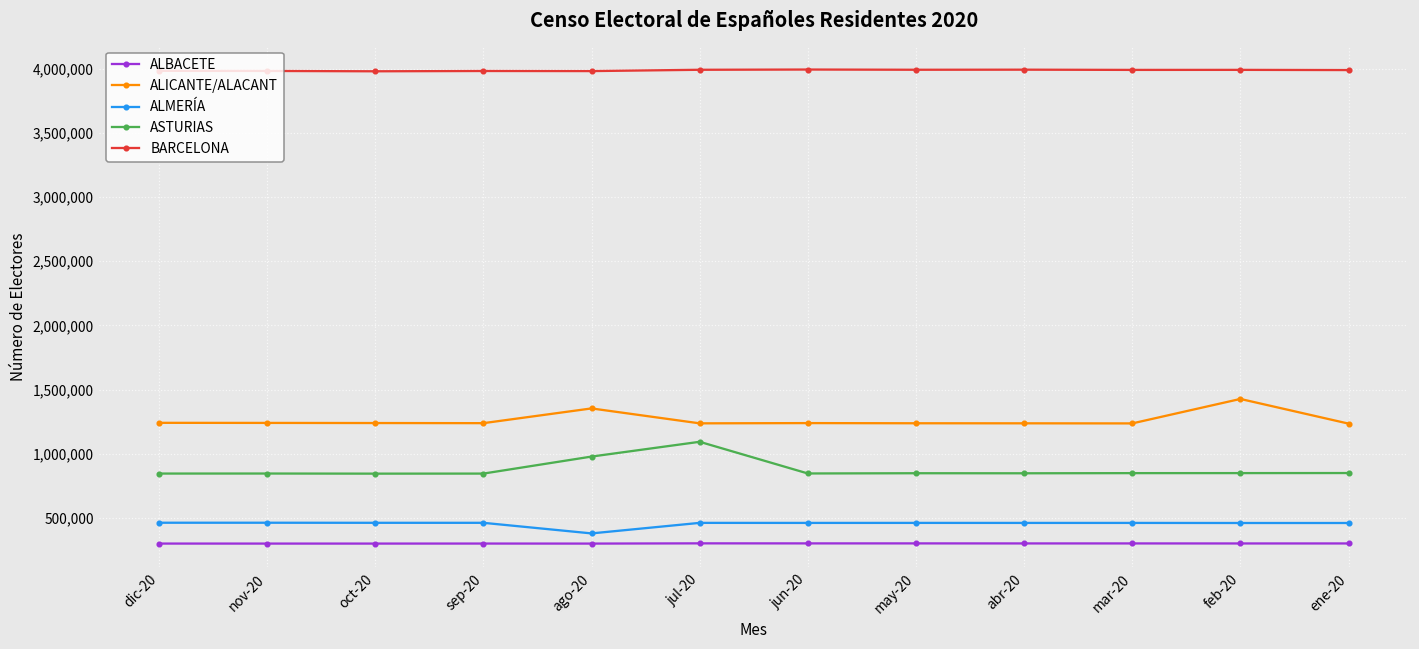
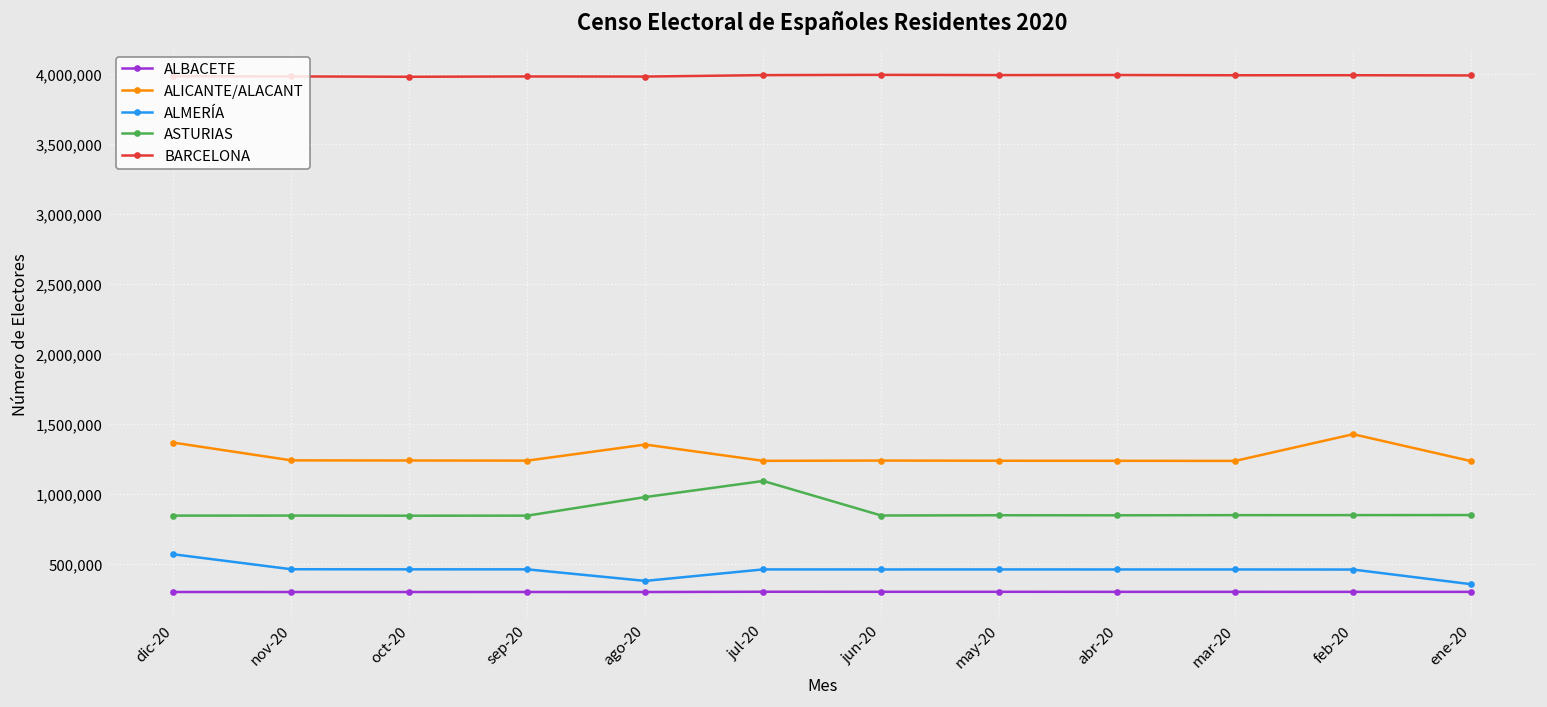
ALICANTE/ALACANT, dic-20: 1,240,000 -> 1,370,000
ALMERÍA, dic-20: 460,000 -> 570,000
ALMERÍA, ene-20: 460,000 -> 360,000
